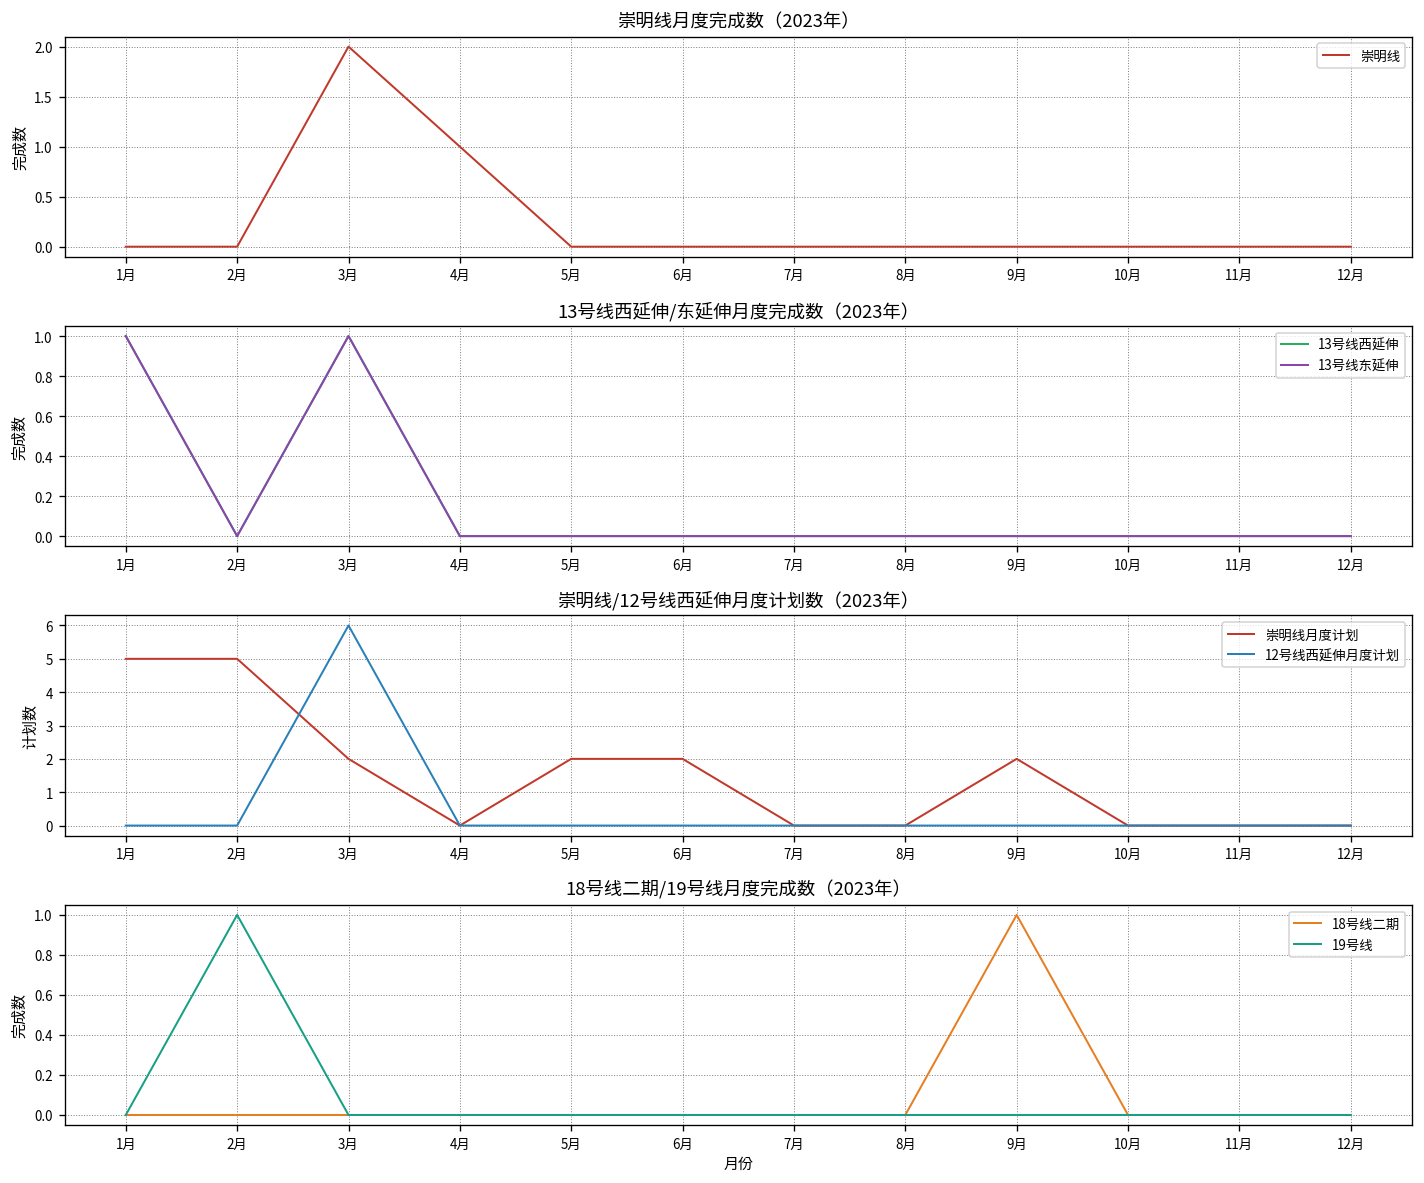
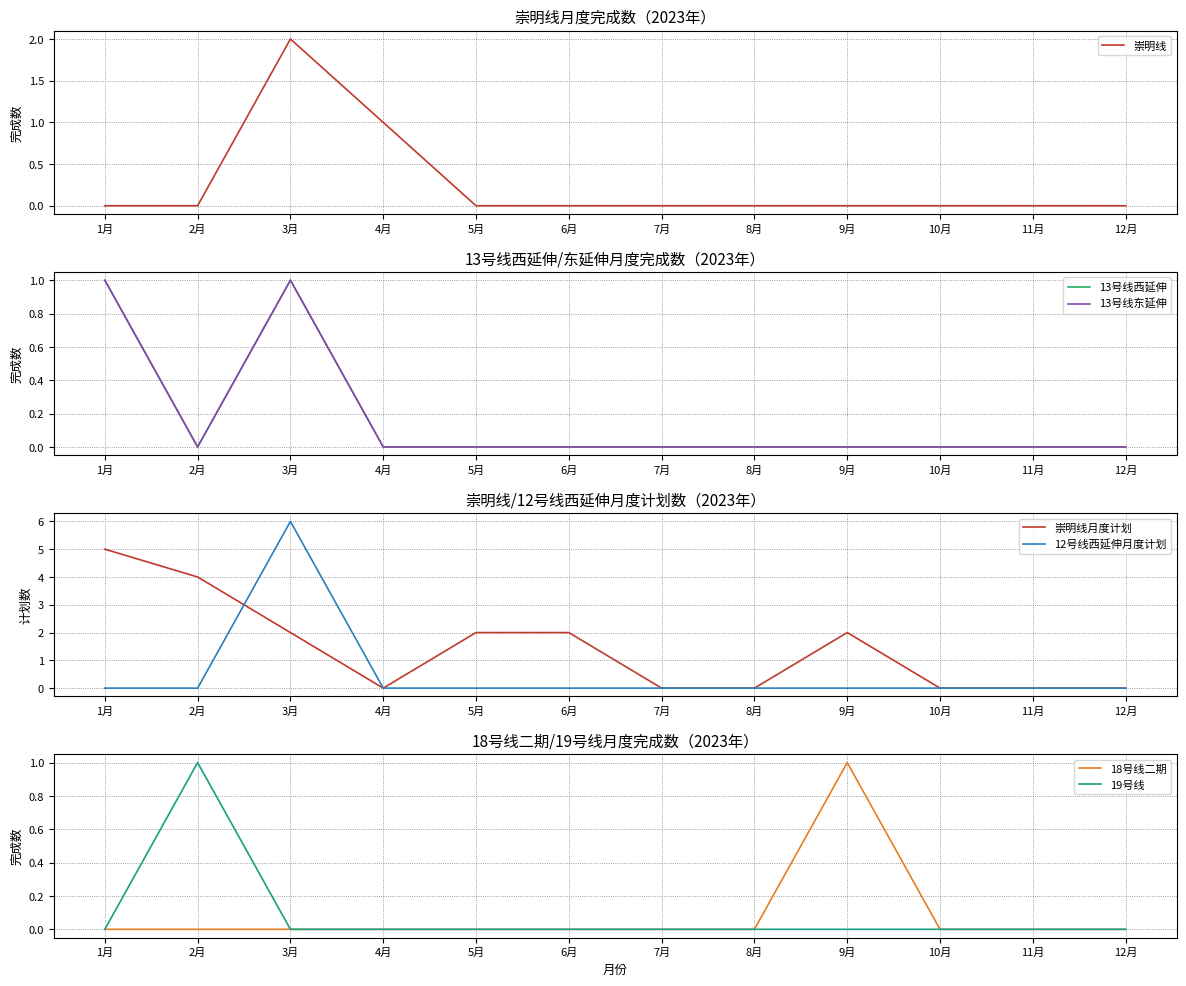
崇明线/12号线西延伸月度计划数（2023年）, 崇明线月度计划, 2月: 5 -> 4
